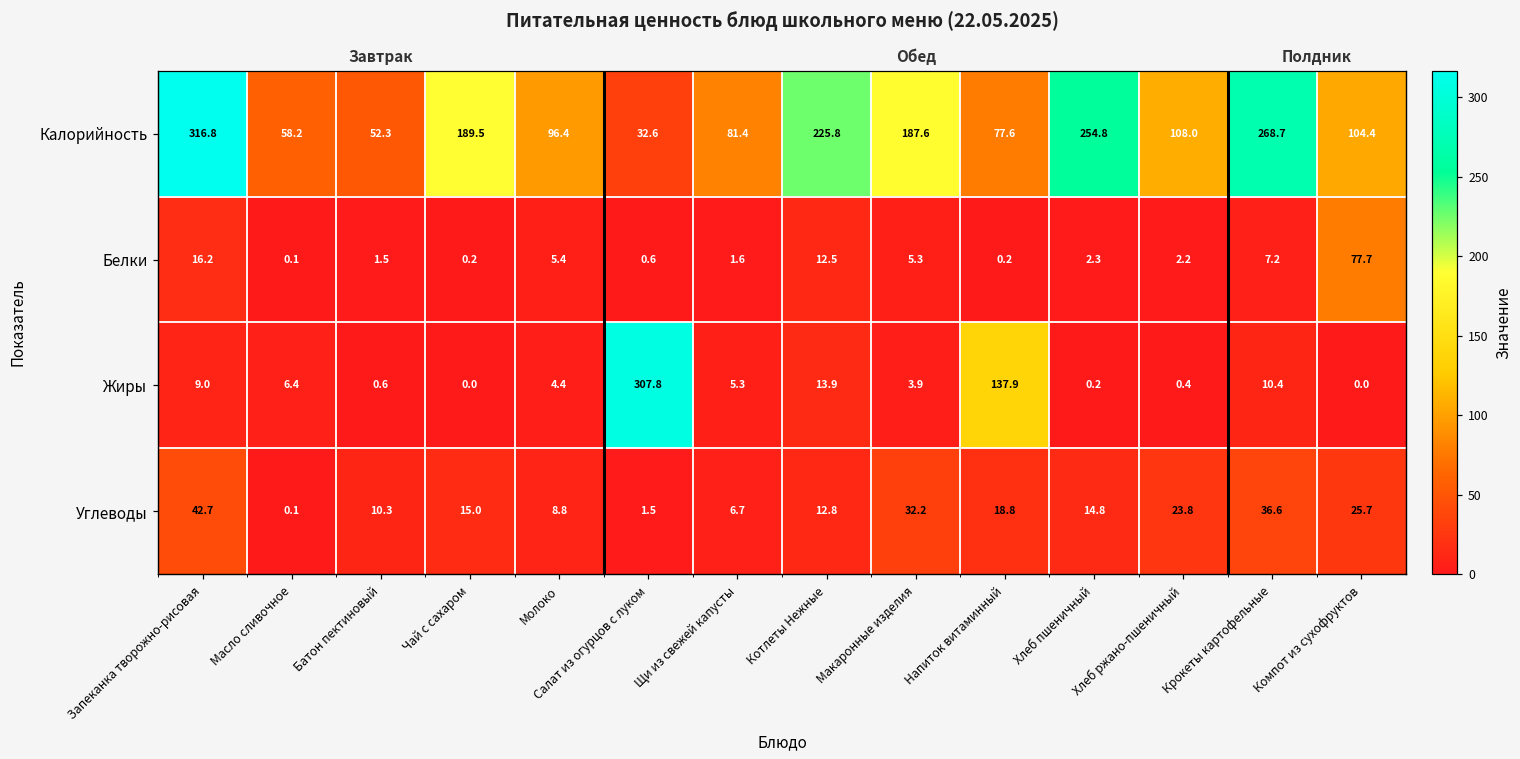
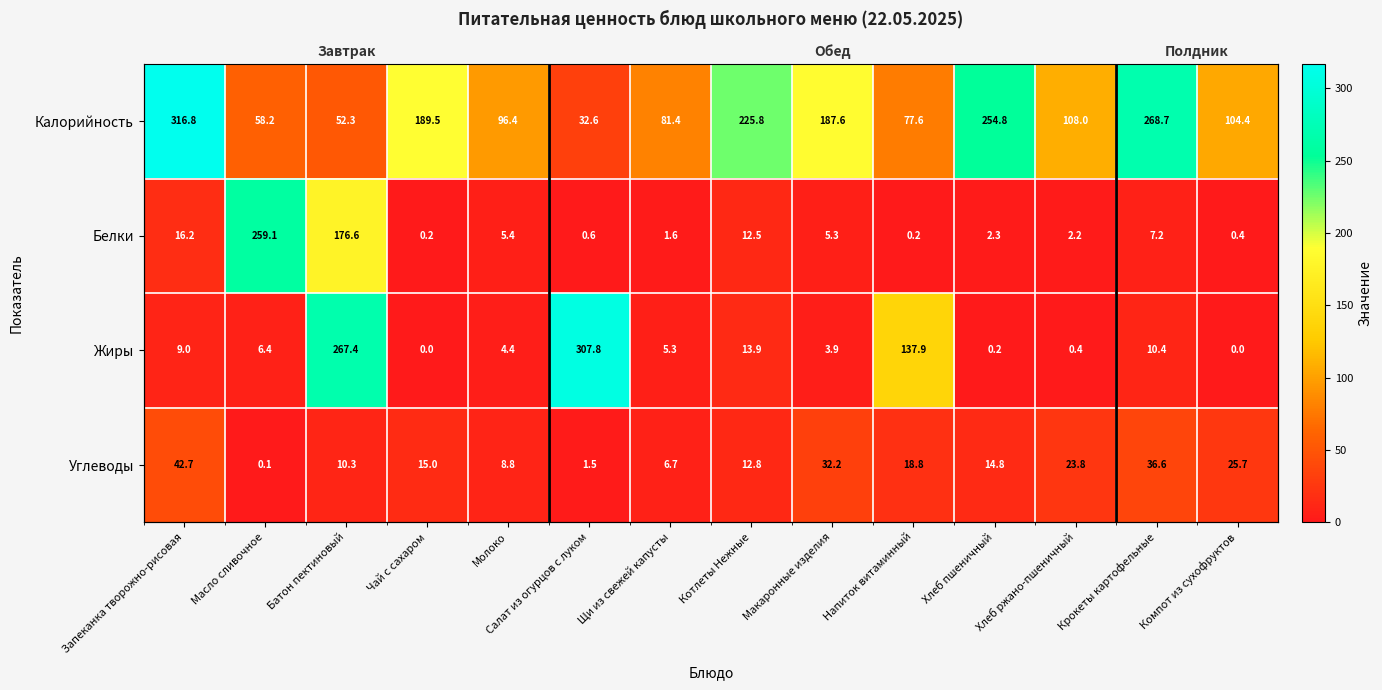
Белки, Масло сливочное: 0.1 -> 259.1
Белки, Батон пектиновый: 1.5 -> 176.6
Белки, Компот из сухофруктов: 77.7 -> 0.4
Жиры, Батон пектиновый: 0.6 -> 267.4
